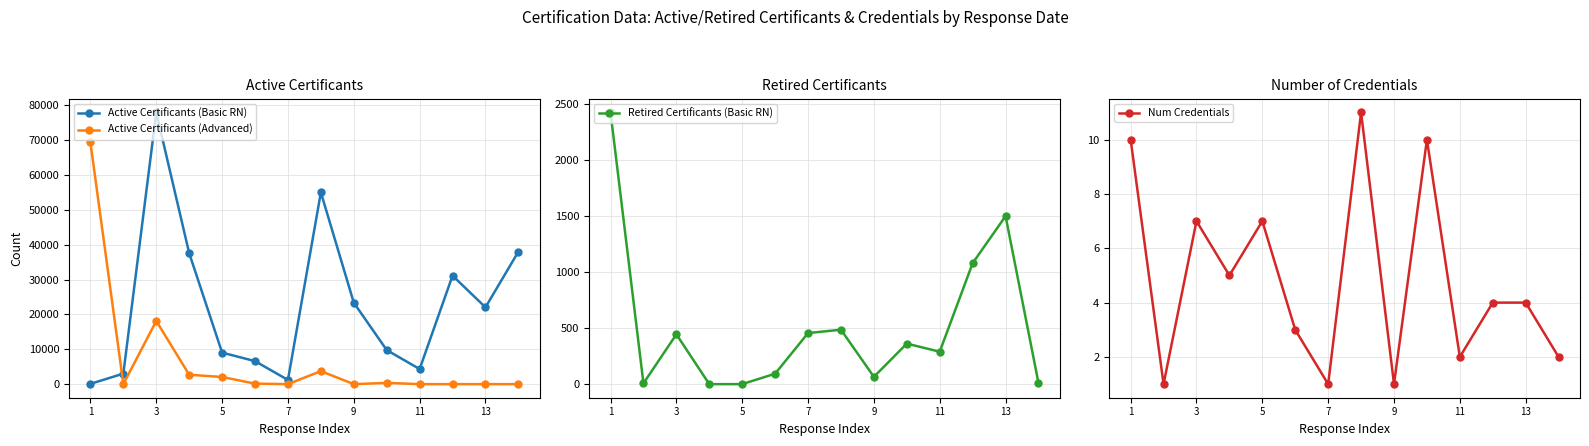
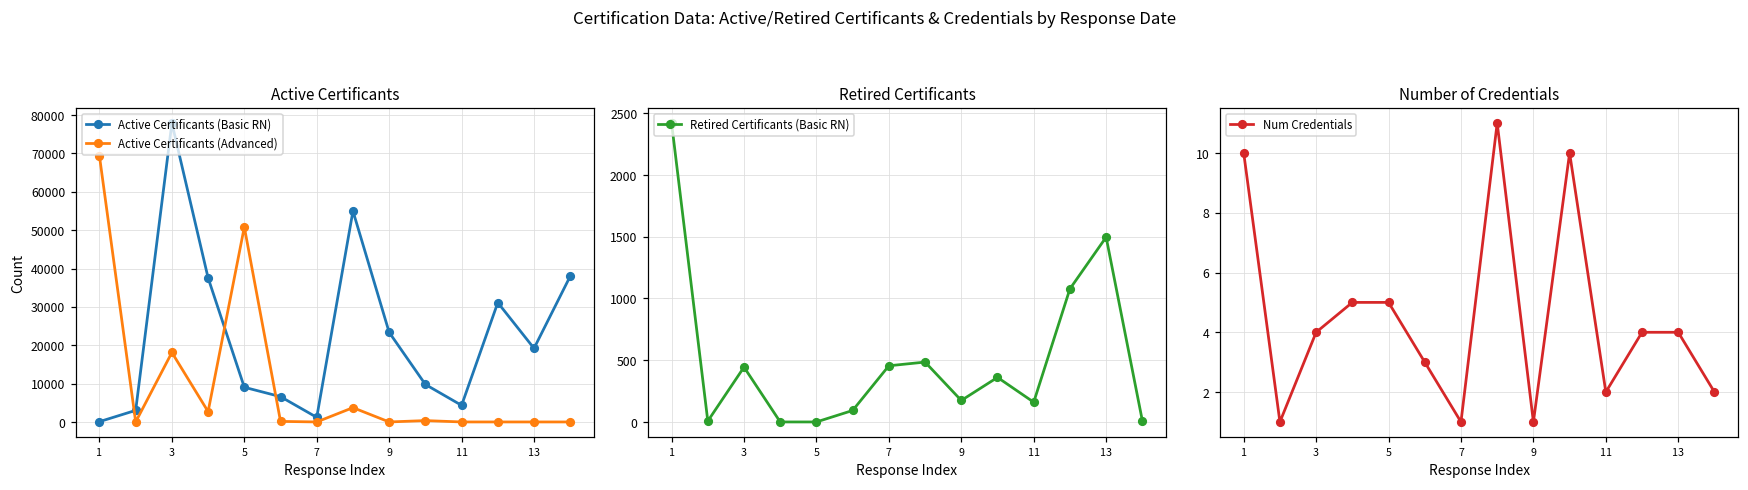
Active Certificants, Active Certificants (Advanced), 5: 2000 -> 51000
Active Certificants, Active Certificants (Basic RN), 13: 22000 -> 19000
Retired Certificants, 9: 70 -> 170
Retired Certificants, 11: 290 -> 160
Number of Credentials, 3: 7 -> 4
Number of Credentials, 5: 7 -> 5
